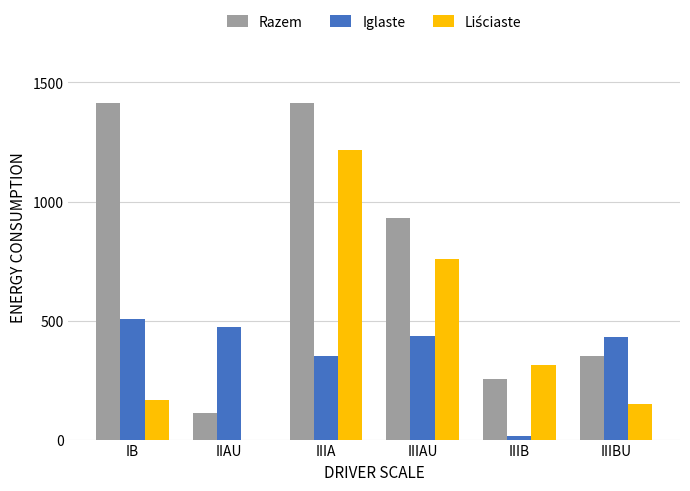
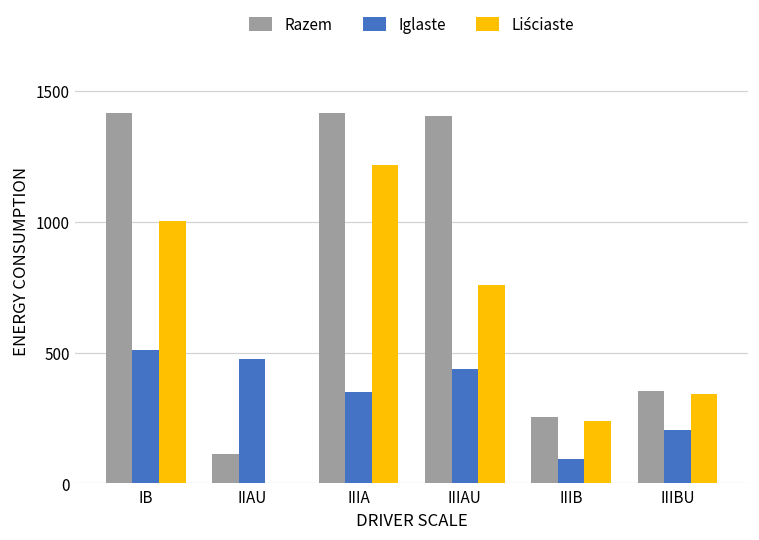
Liściaste, IB: 170 -> 1000
Razem, IIIAU: 930 -> 1400
Iglaste, IIIB: 20 -> 90
Liściaste, IIIB: 320 -> 240
Iglaste, IIIBU: 430 -> 200
Liściaste, IIIBU: 150 -> 340
